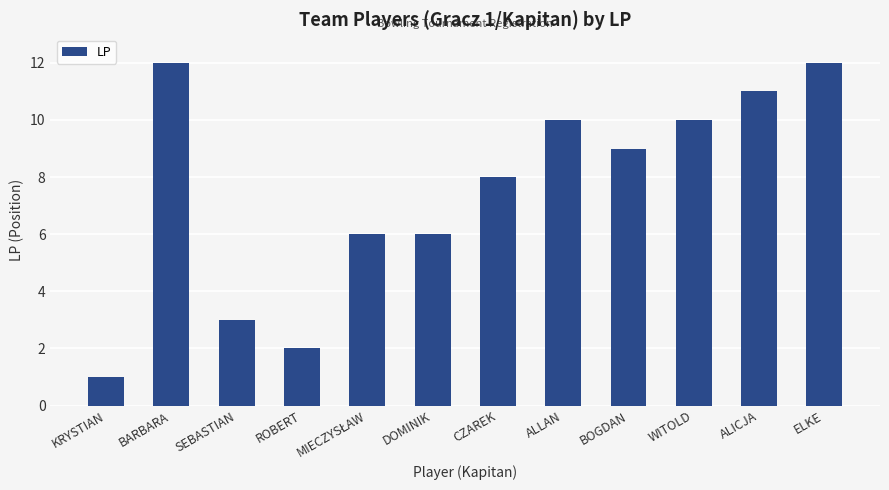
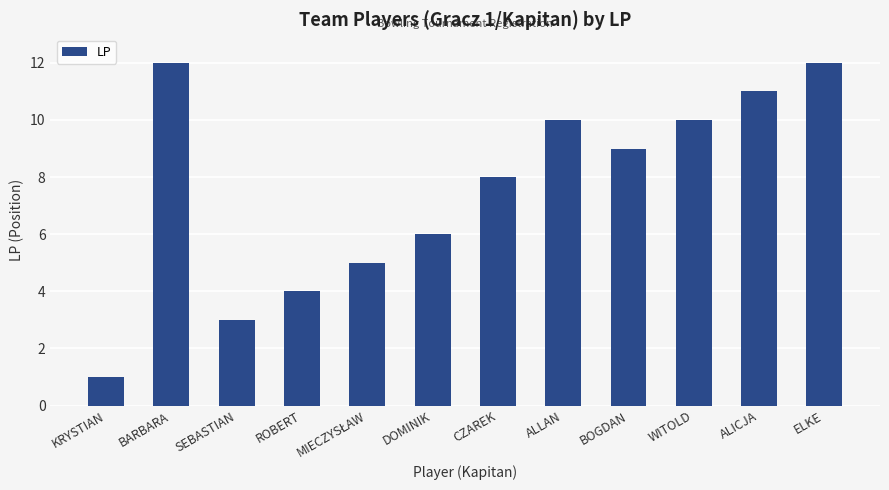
ROBERT: 2 -> 4
MIECZYSŁAW: 6 -> 5
